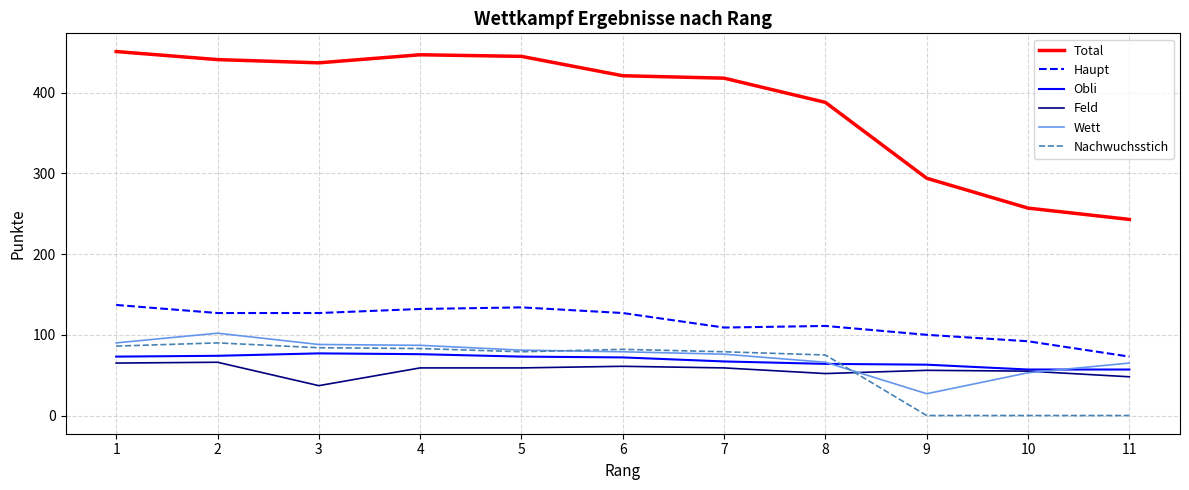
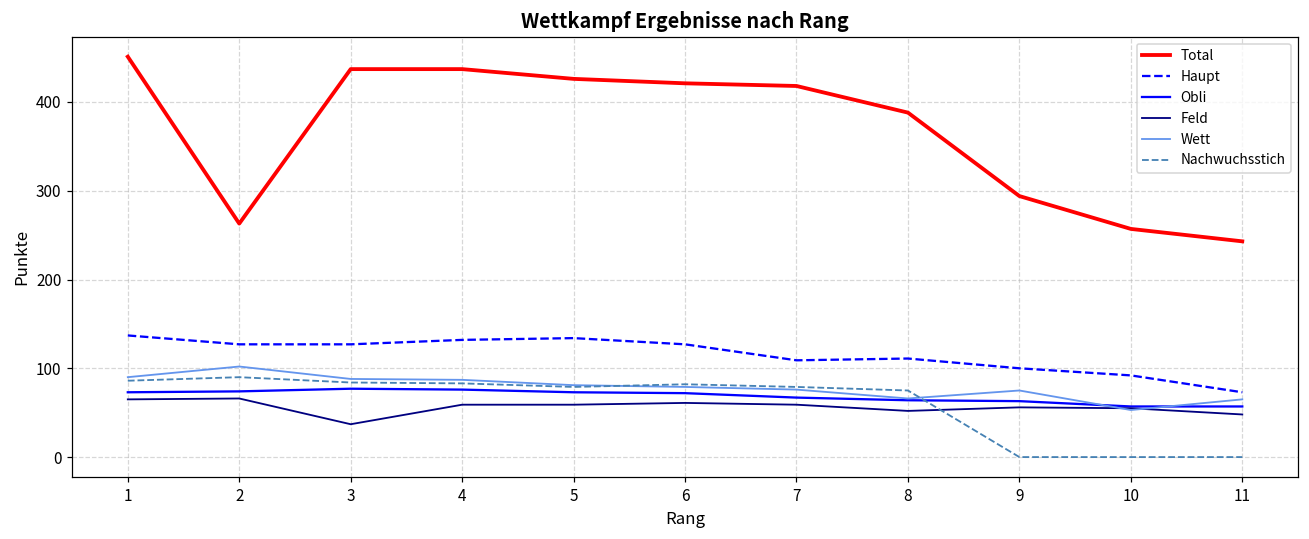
Total, 2: 440 -> 260
Total, 4: 450 -> 440
Total, 5: 450 -> 430
Wett, 9: 30 -> 80
